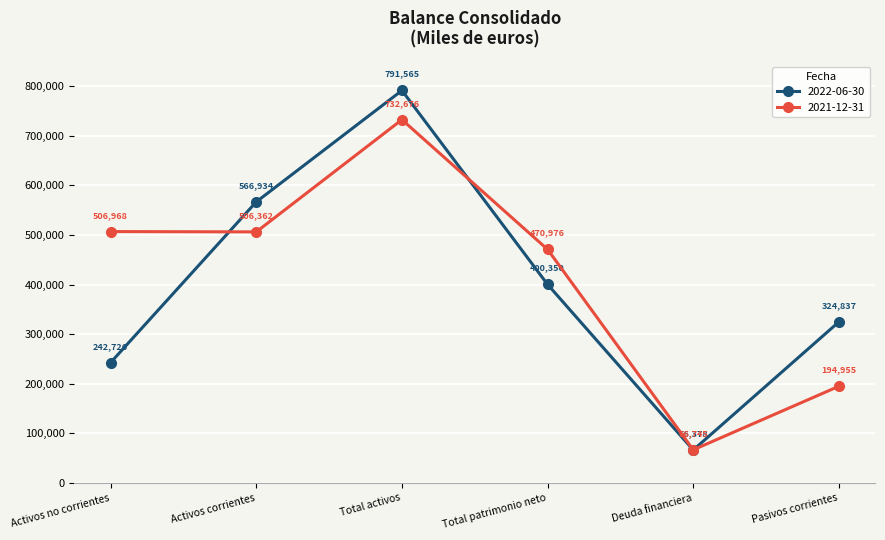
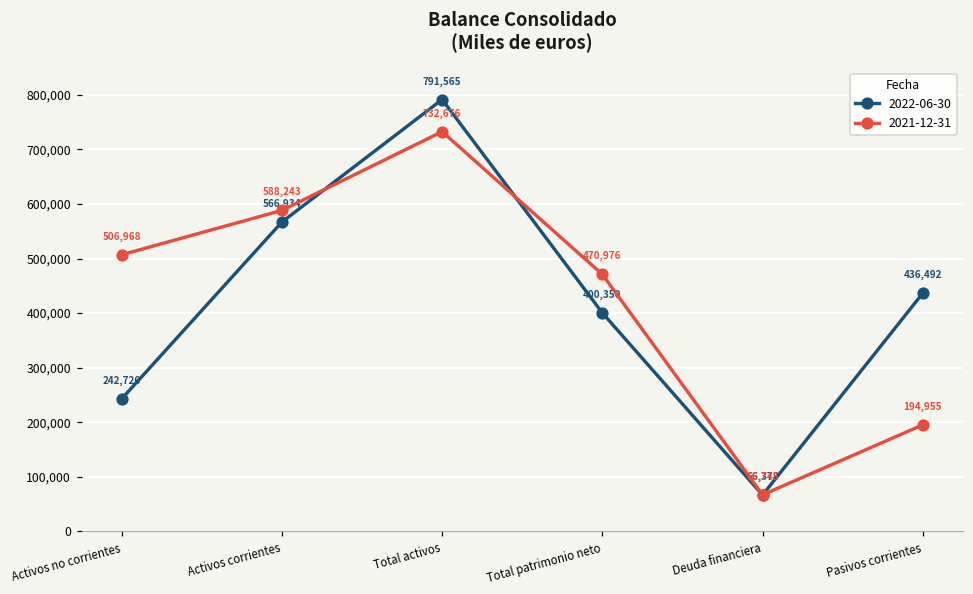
2021-12-31, Activos corrientes: 506,362 -> 588,243
2022-06-30, Pasivos corrientes: 324,837 -> 436,492
